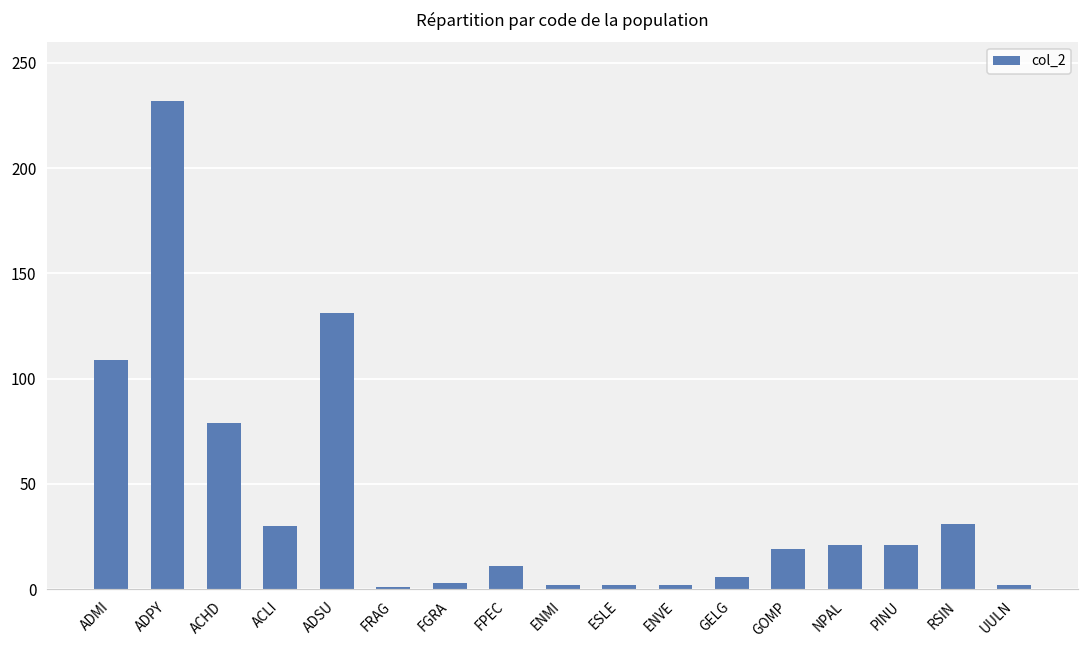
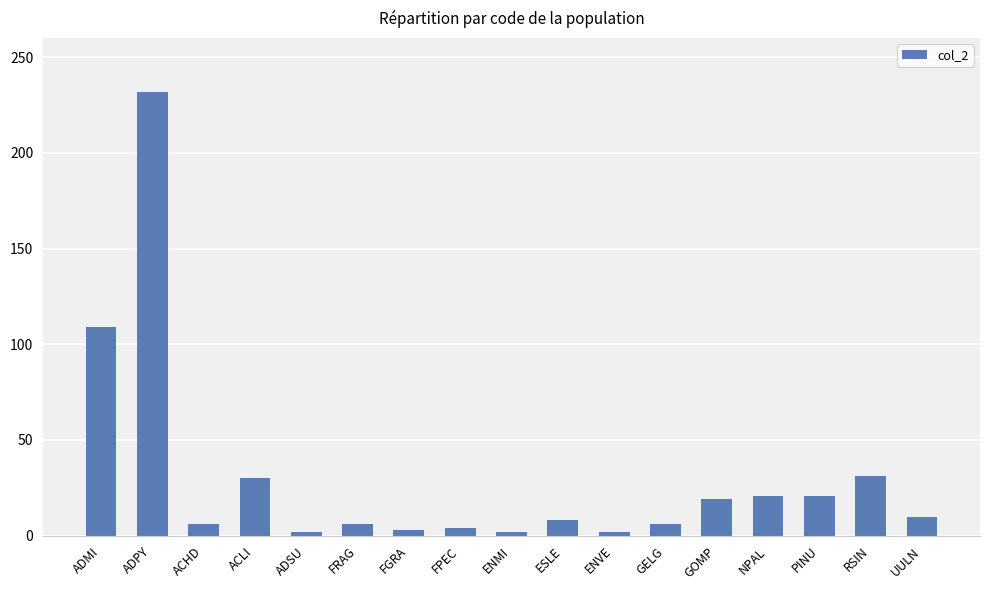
ACHD: 79 -> 6
ADSU: 131 -> 2
FRAG: 1 -> 6
FPEC: 11 -> 4
ESLE: 2 -> 8
UULN: 2 -> 10
